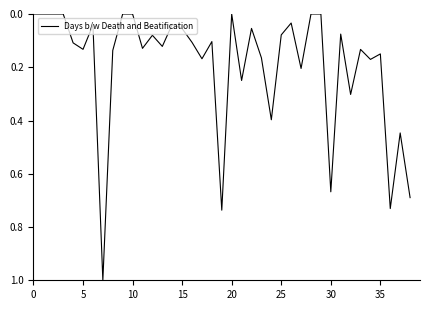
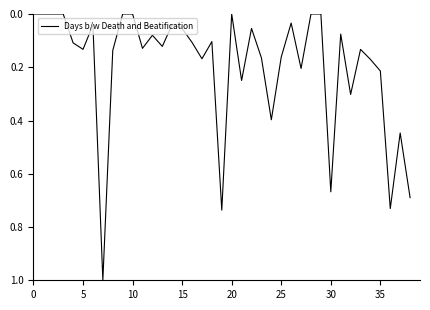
25: 0.08 -> 0.16
35: 0.15 -> 0.21
